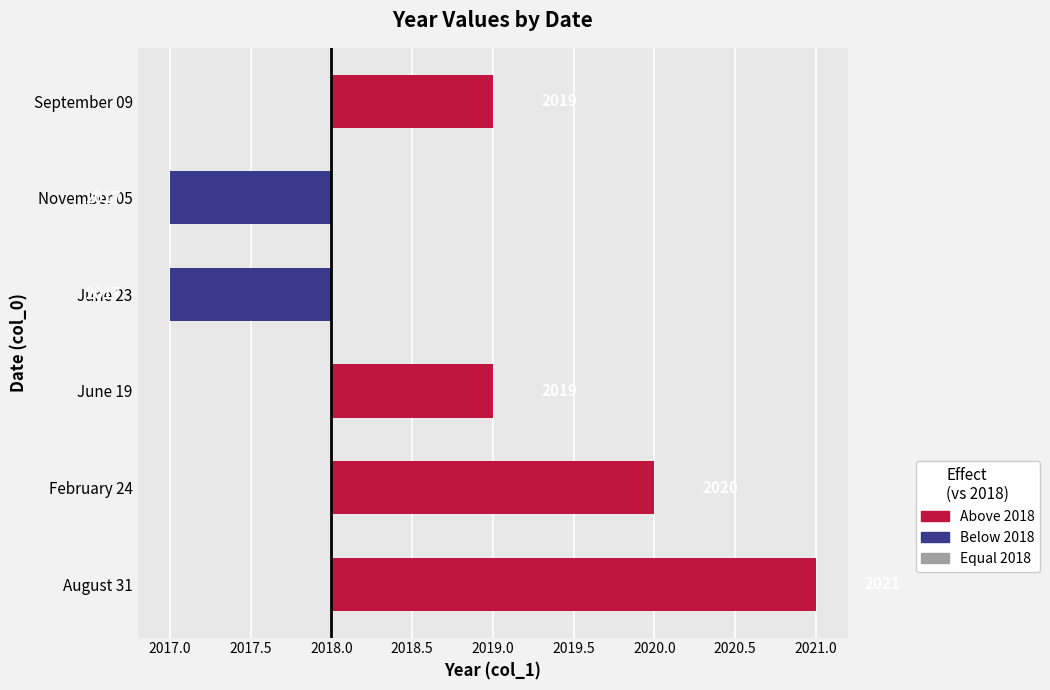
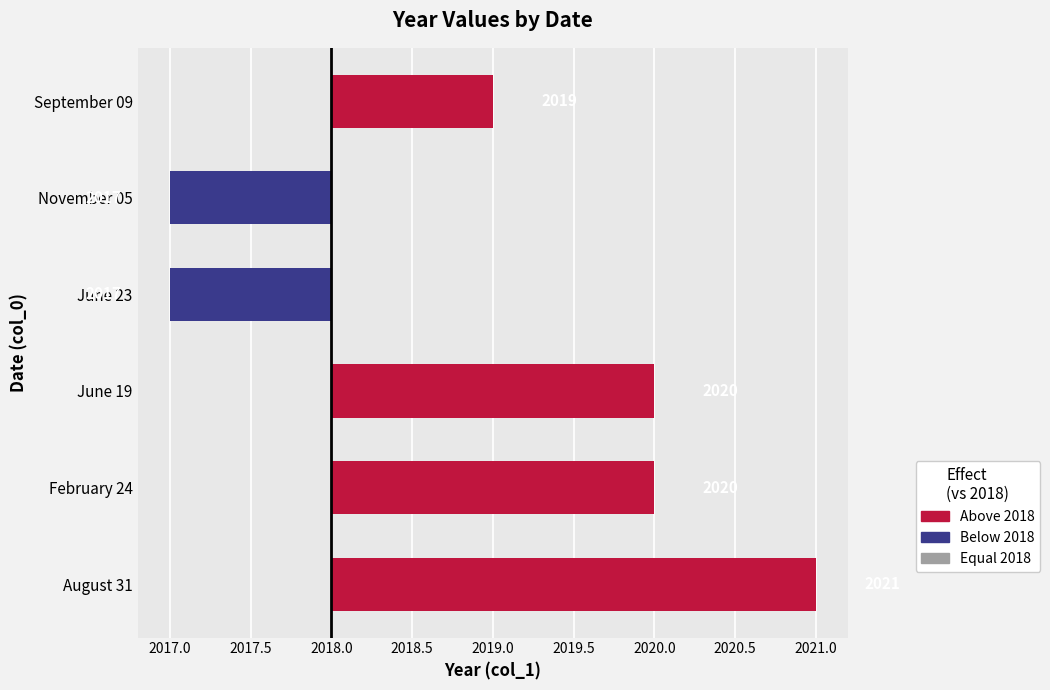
June 19: 2019 -> 2020
